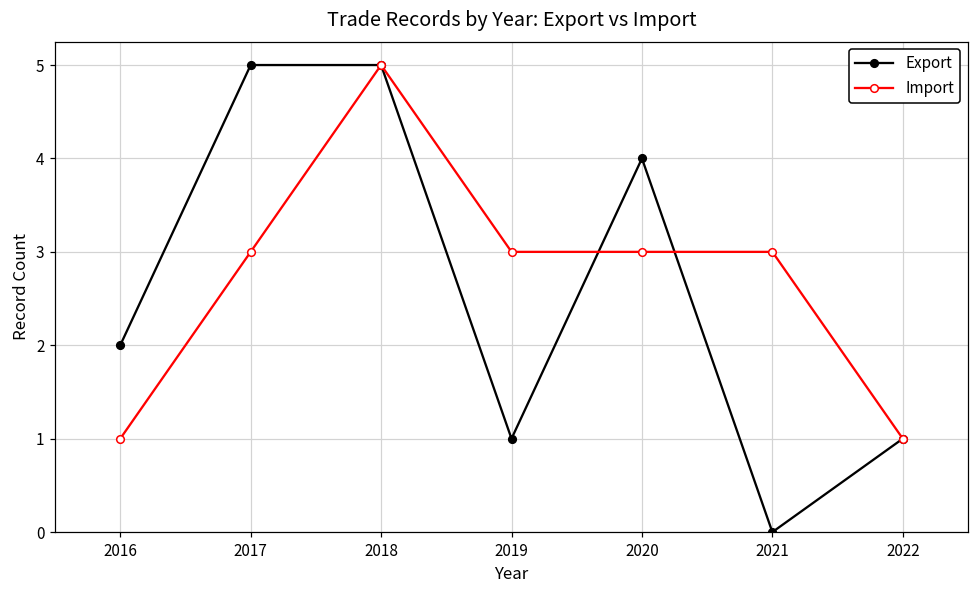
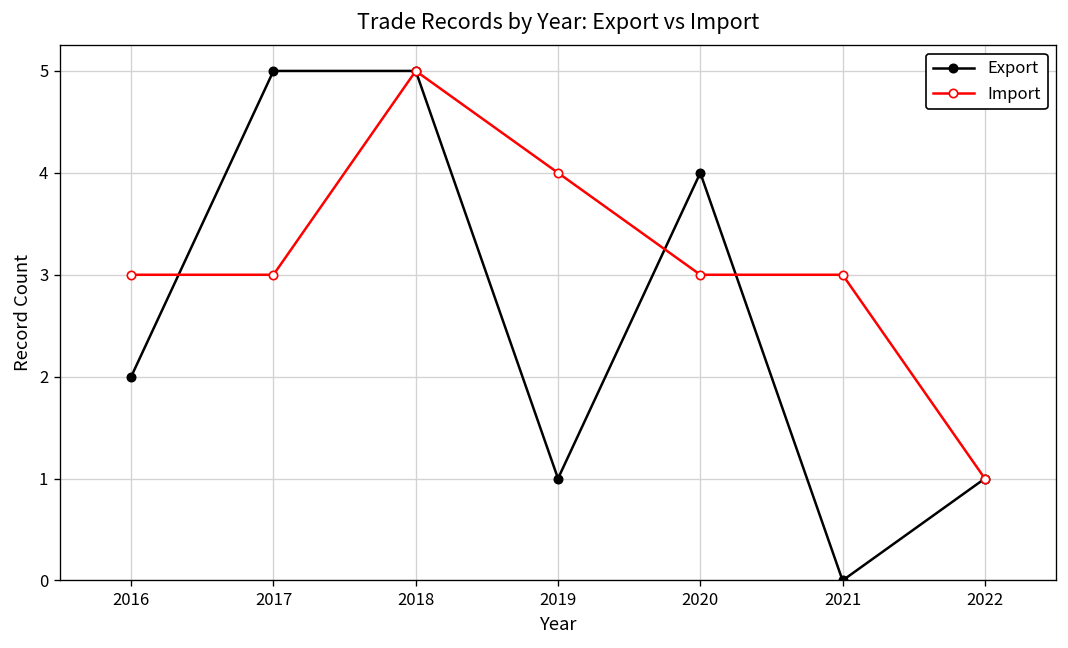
Import, 2016: 1 -> 3
Import, 2019: 3 -> 4
